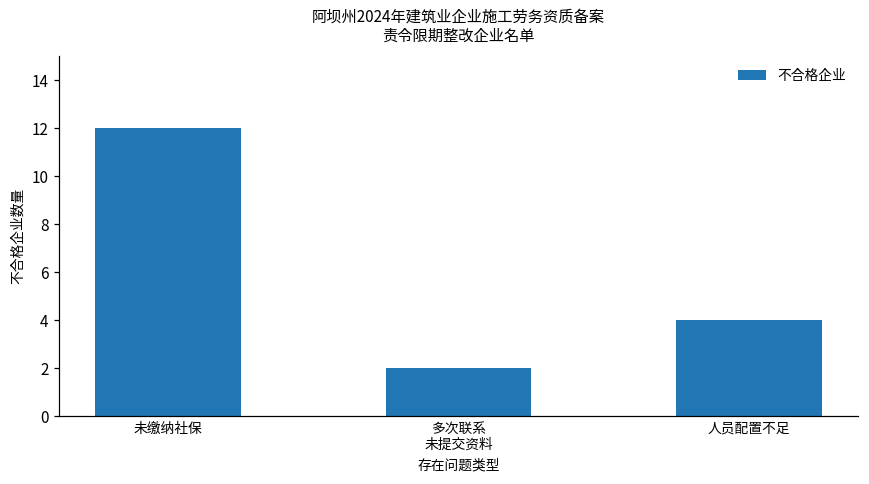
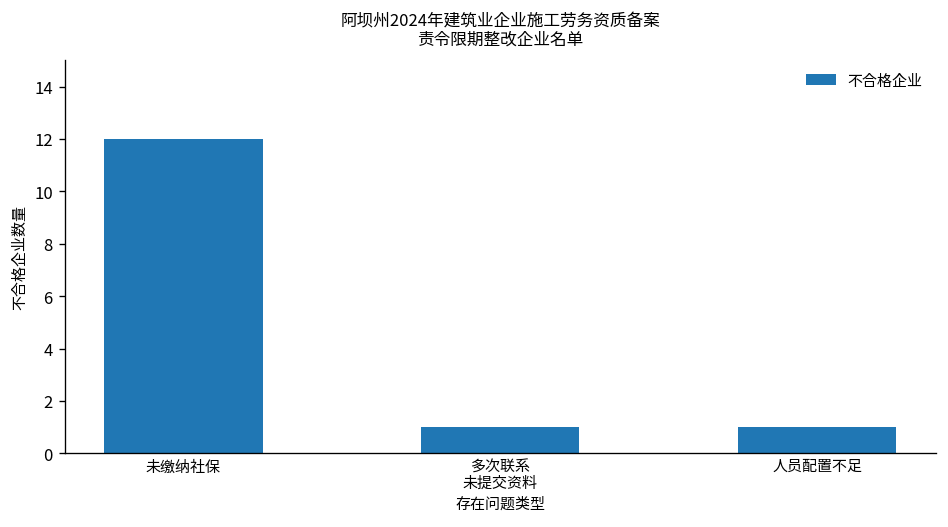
多次联系 未提交资料: 2 -> 1
人员配置不足: 4 -> 1
